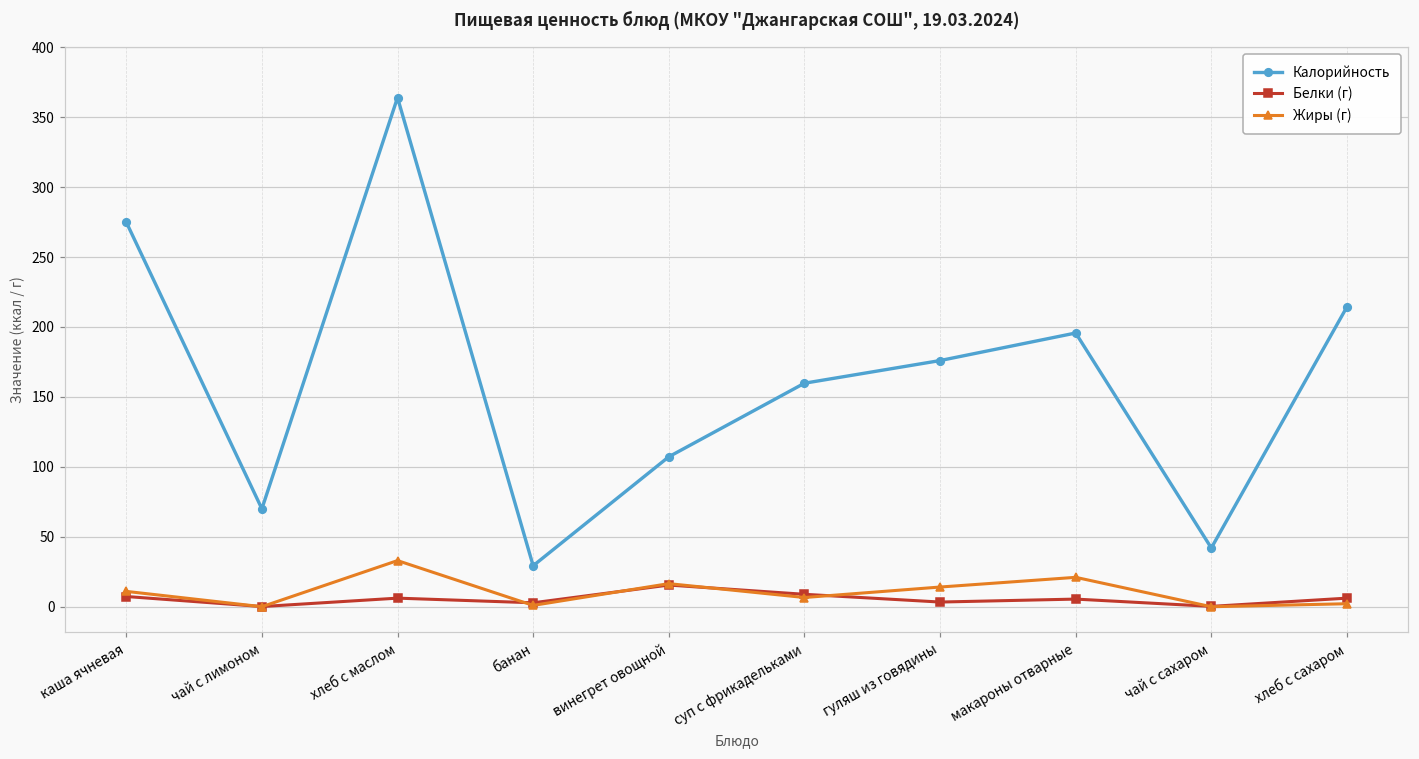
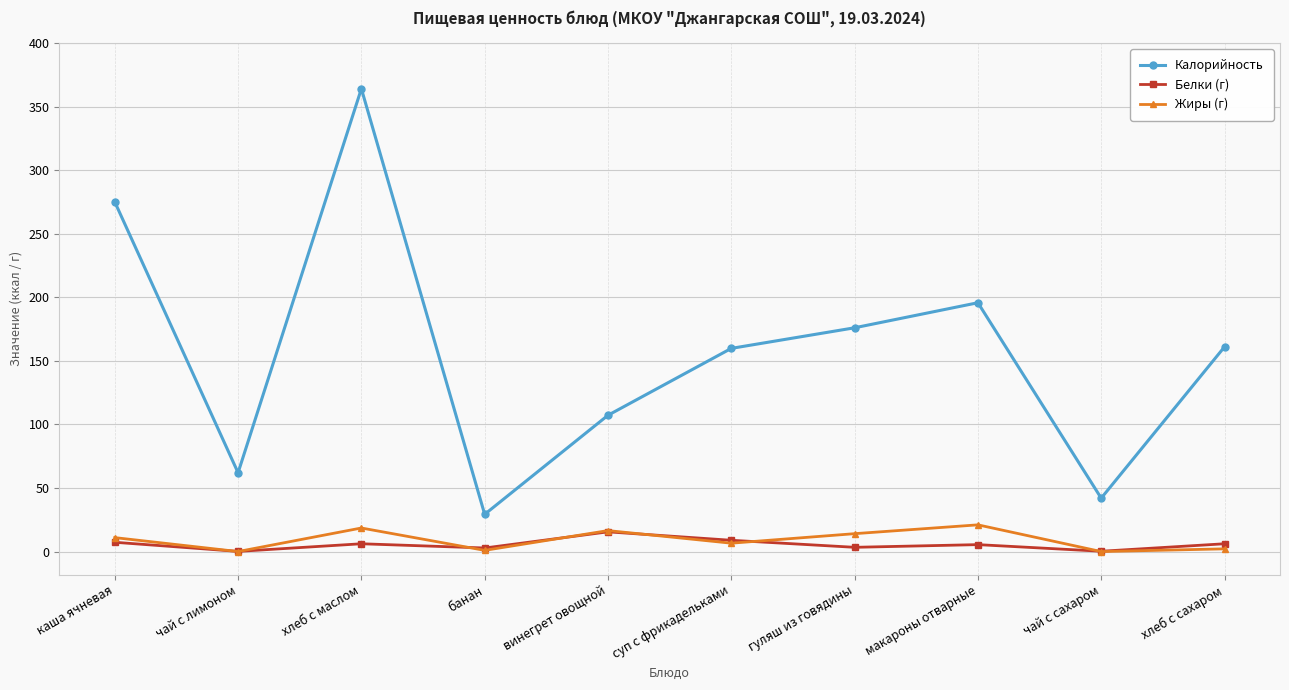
Калорийность, чай с лимоном: 70 -> 62
Жиры (г), хлеб с маслом: 33 -> 19
Калорийность, хлеб с сахаром: 214 -> 161
